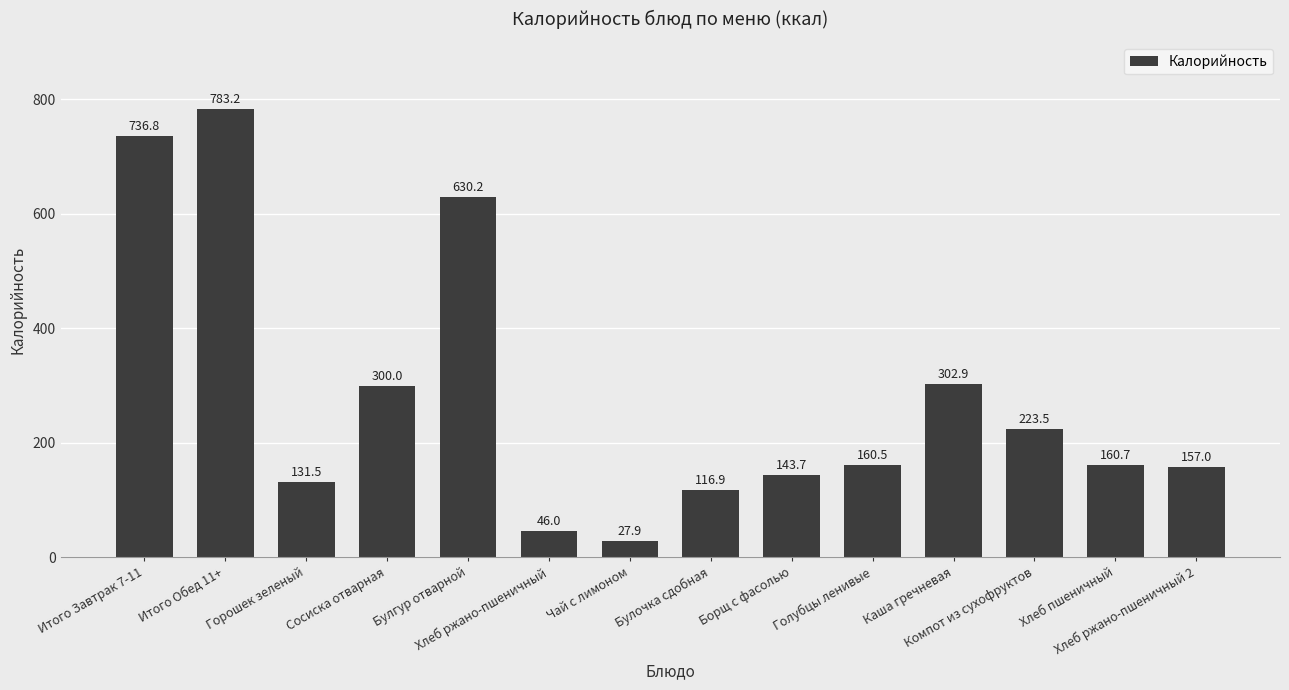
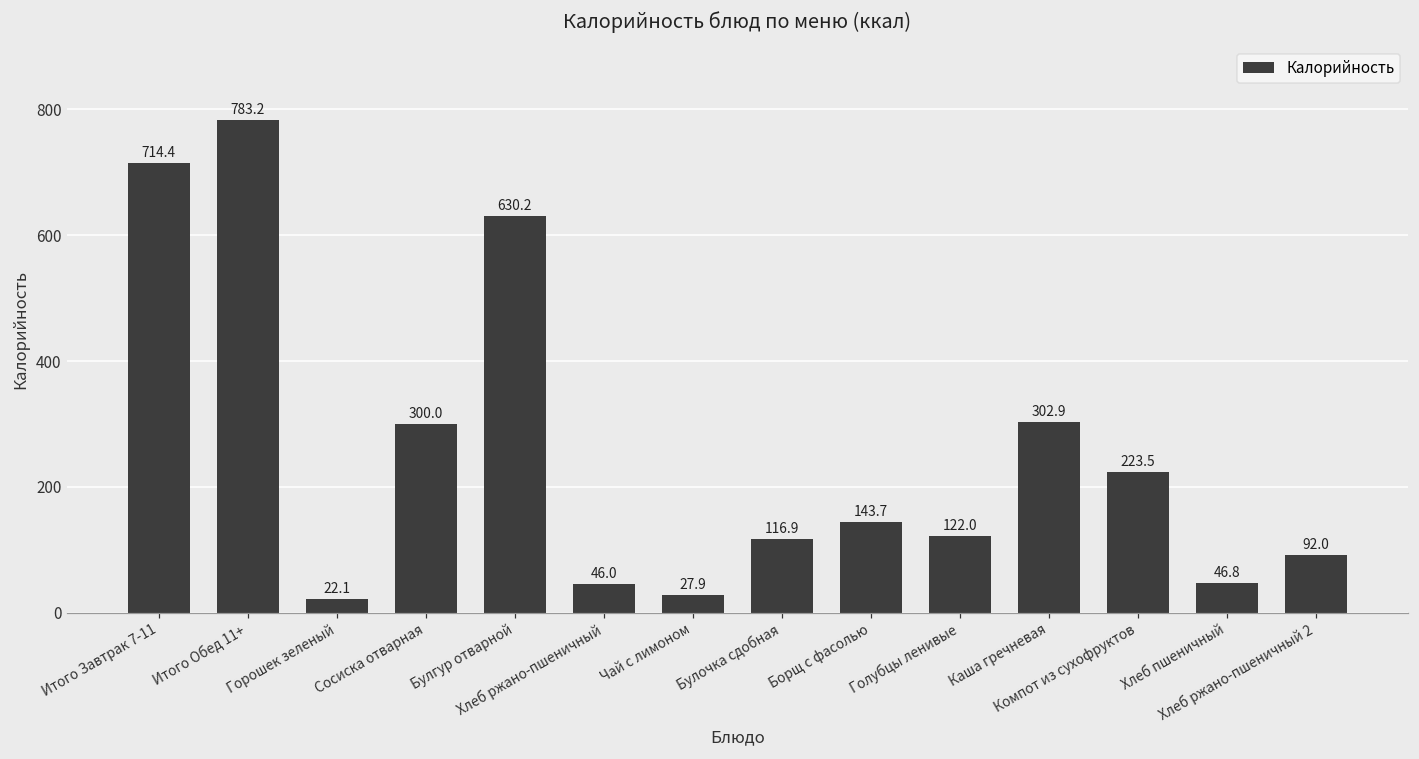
Итого Завтрак 7-11: 736.8 -> 714.4
Горошек зеленый: 131.5 -> 22.1
Голубцы ленивые: 160.5 -> 122.0
Хлеб пшеничный: 160.7 -> 46.8
Хлеб ржано-пшеничный 2: 157.0 -> 92.0
